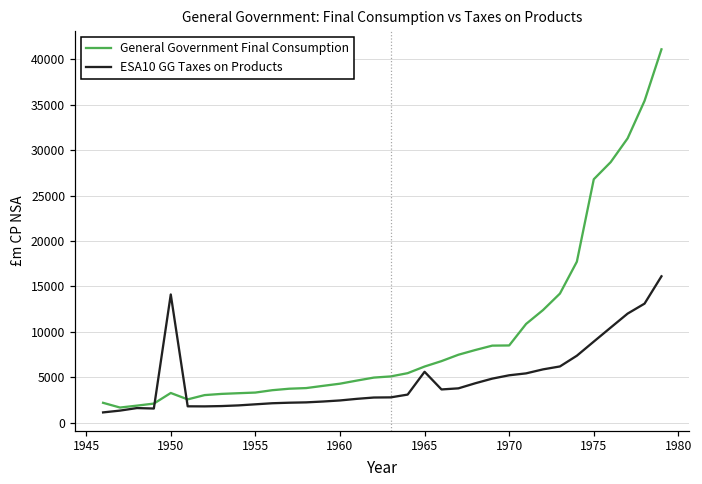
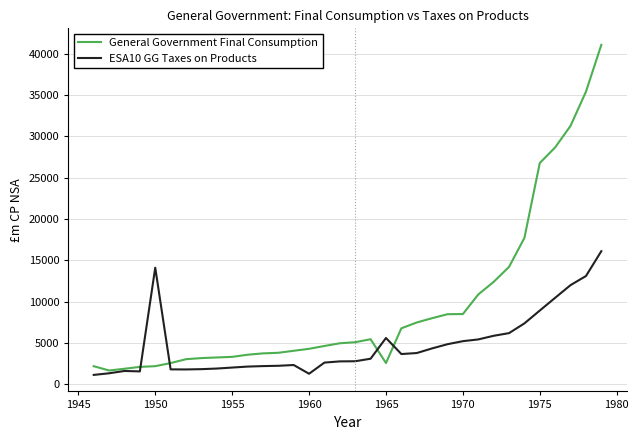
General Government Final Consumption, 1950: 3000 -> 2000
ESA10 GG Taxes on Products, 1960: 2000 -> 1000
General Government Final Consumption, 1965: 6000 -> 3000
